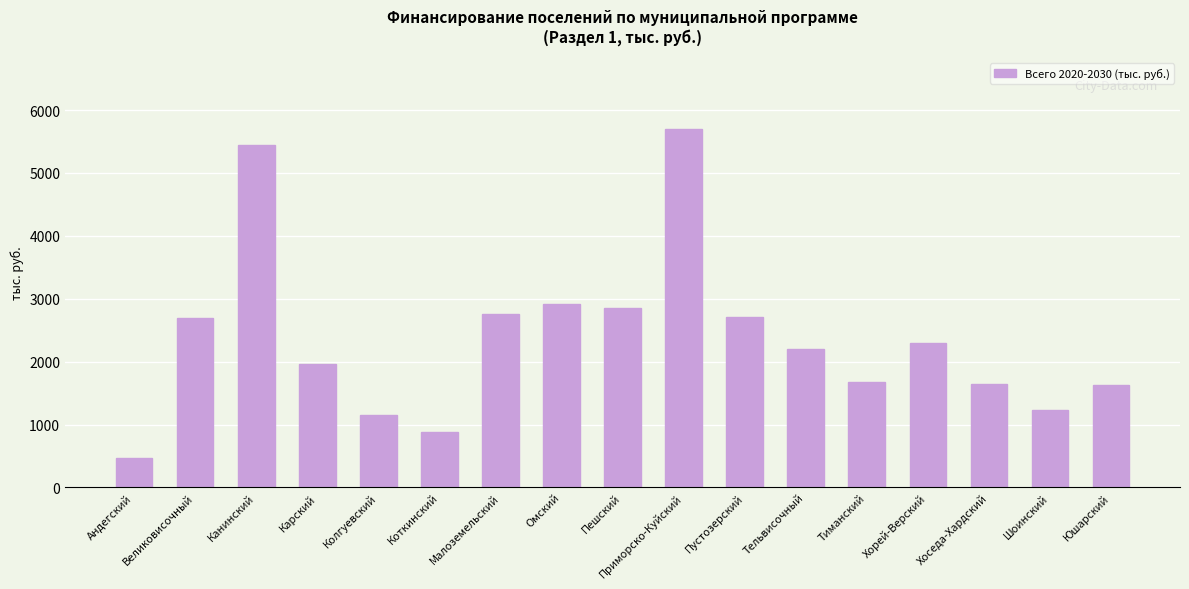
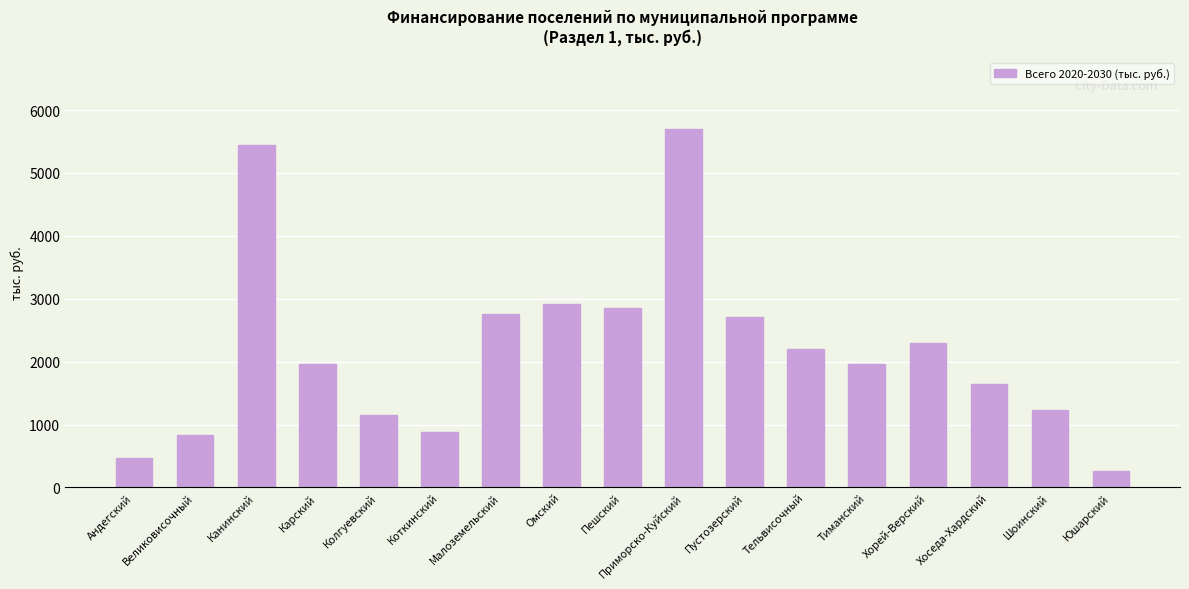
Великовисочный: 2700 -> 800
Тиманский: 1700 -> 2000
Юшарский: 1600 -> 300
